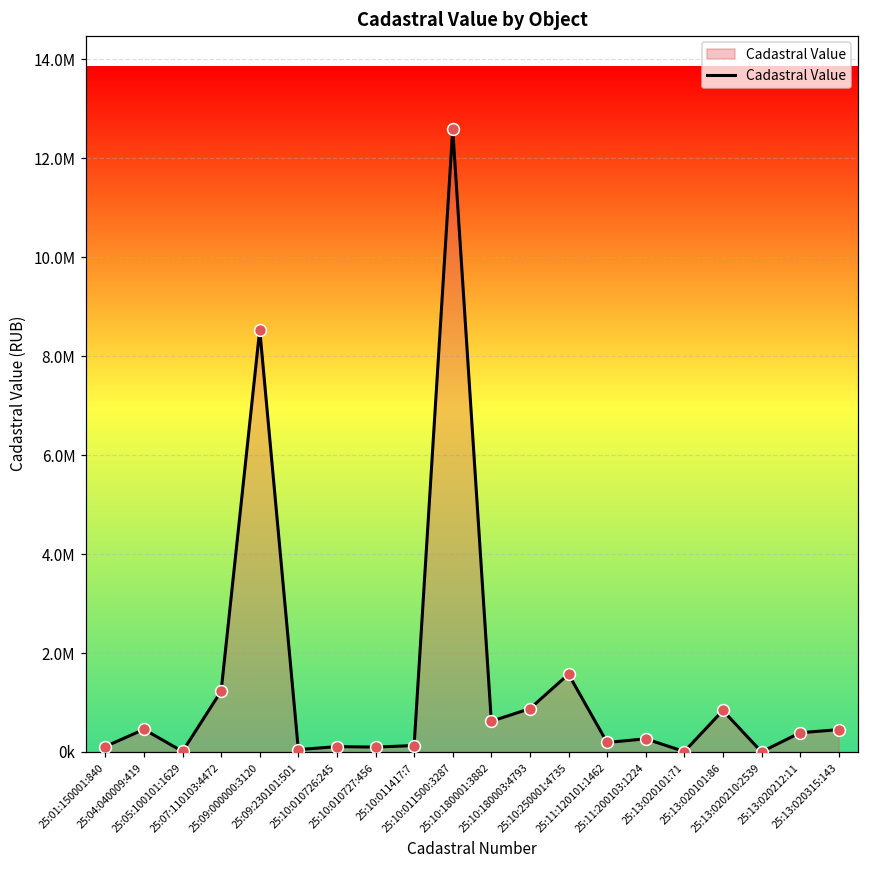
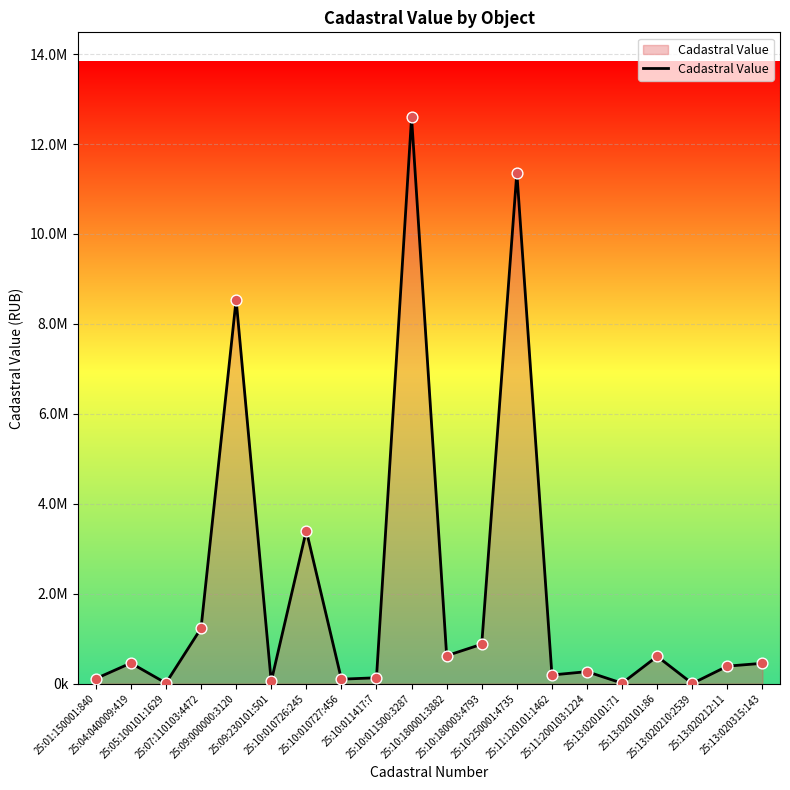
25:10:010726:245: 100000 -> 3400000
25:10:250001:4735: 1600000 -> 11400000
25:13:020101:86: 800000 -> 600000
